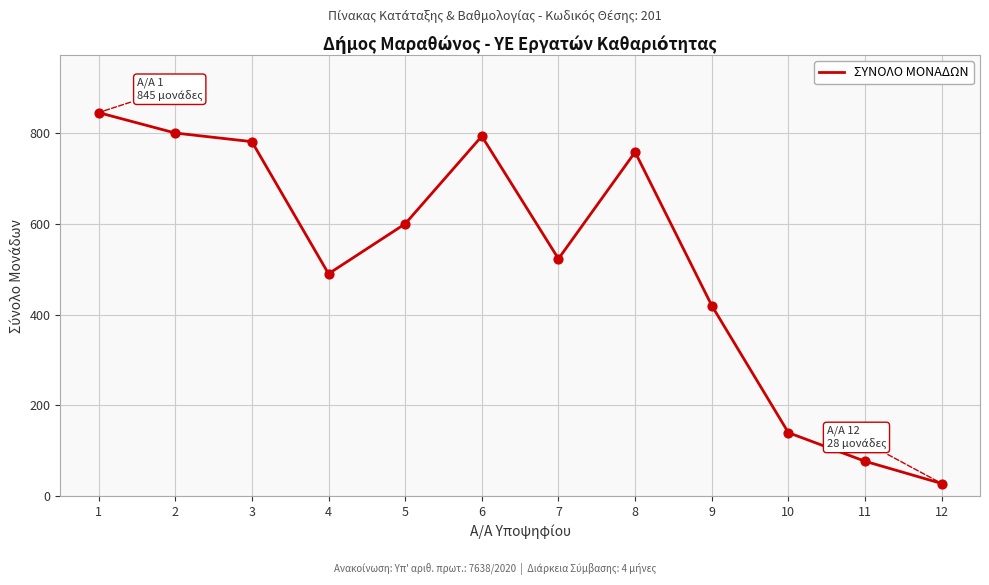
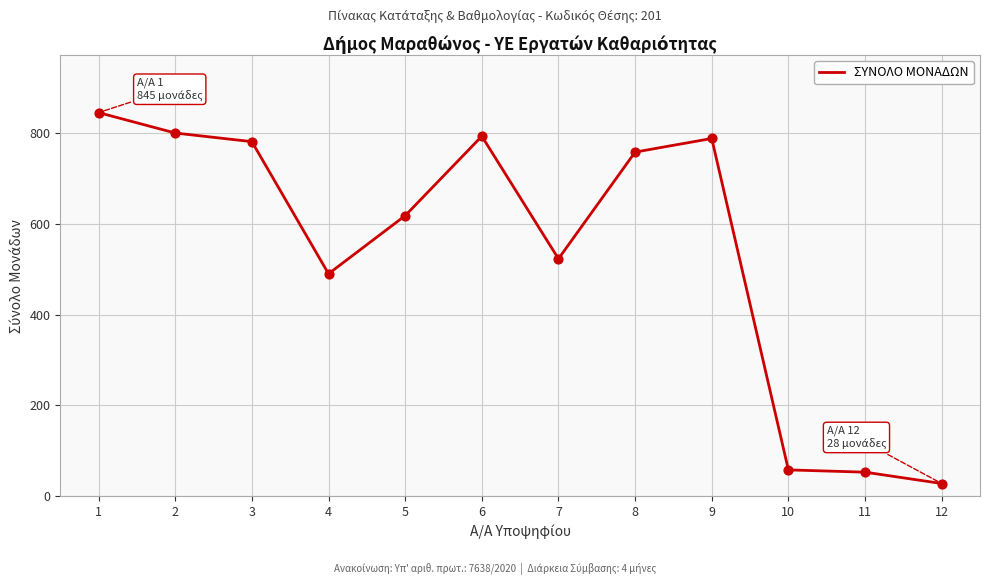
5: 600 -> 620
9: 420 -> 790
10: 140 -> 60
11: 80 -> 50
